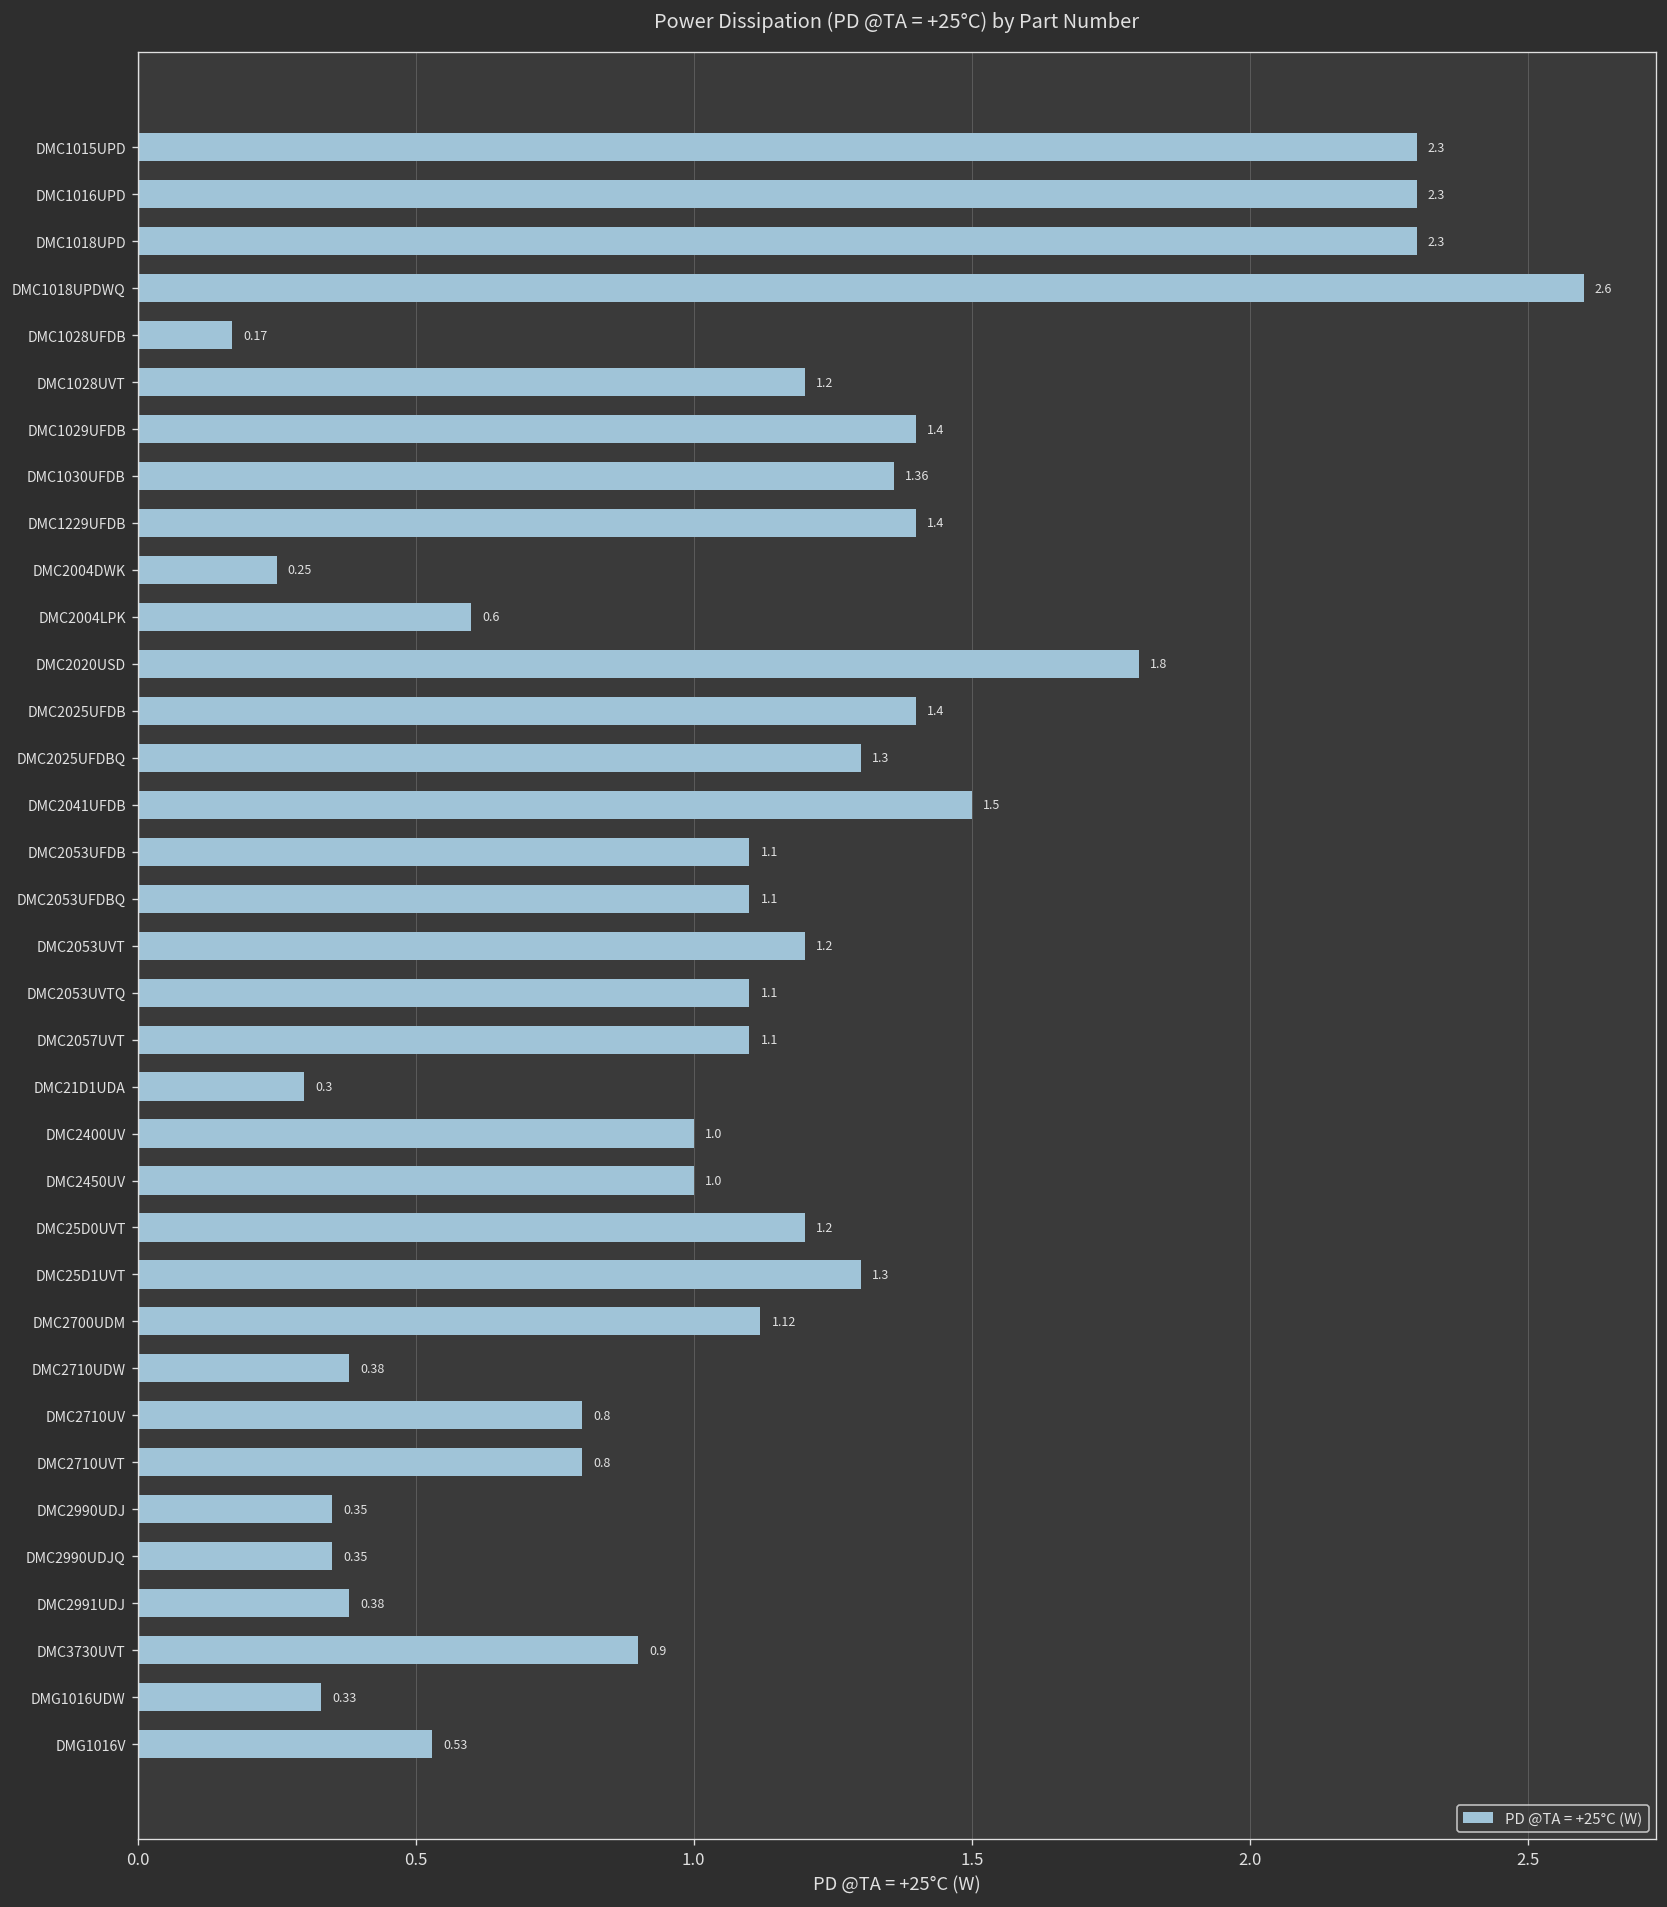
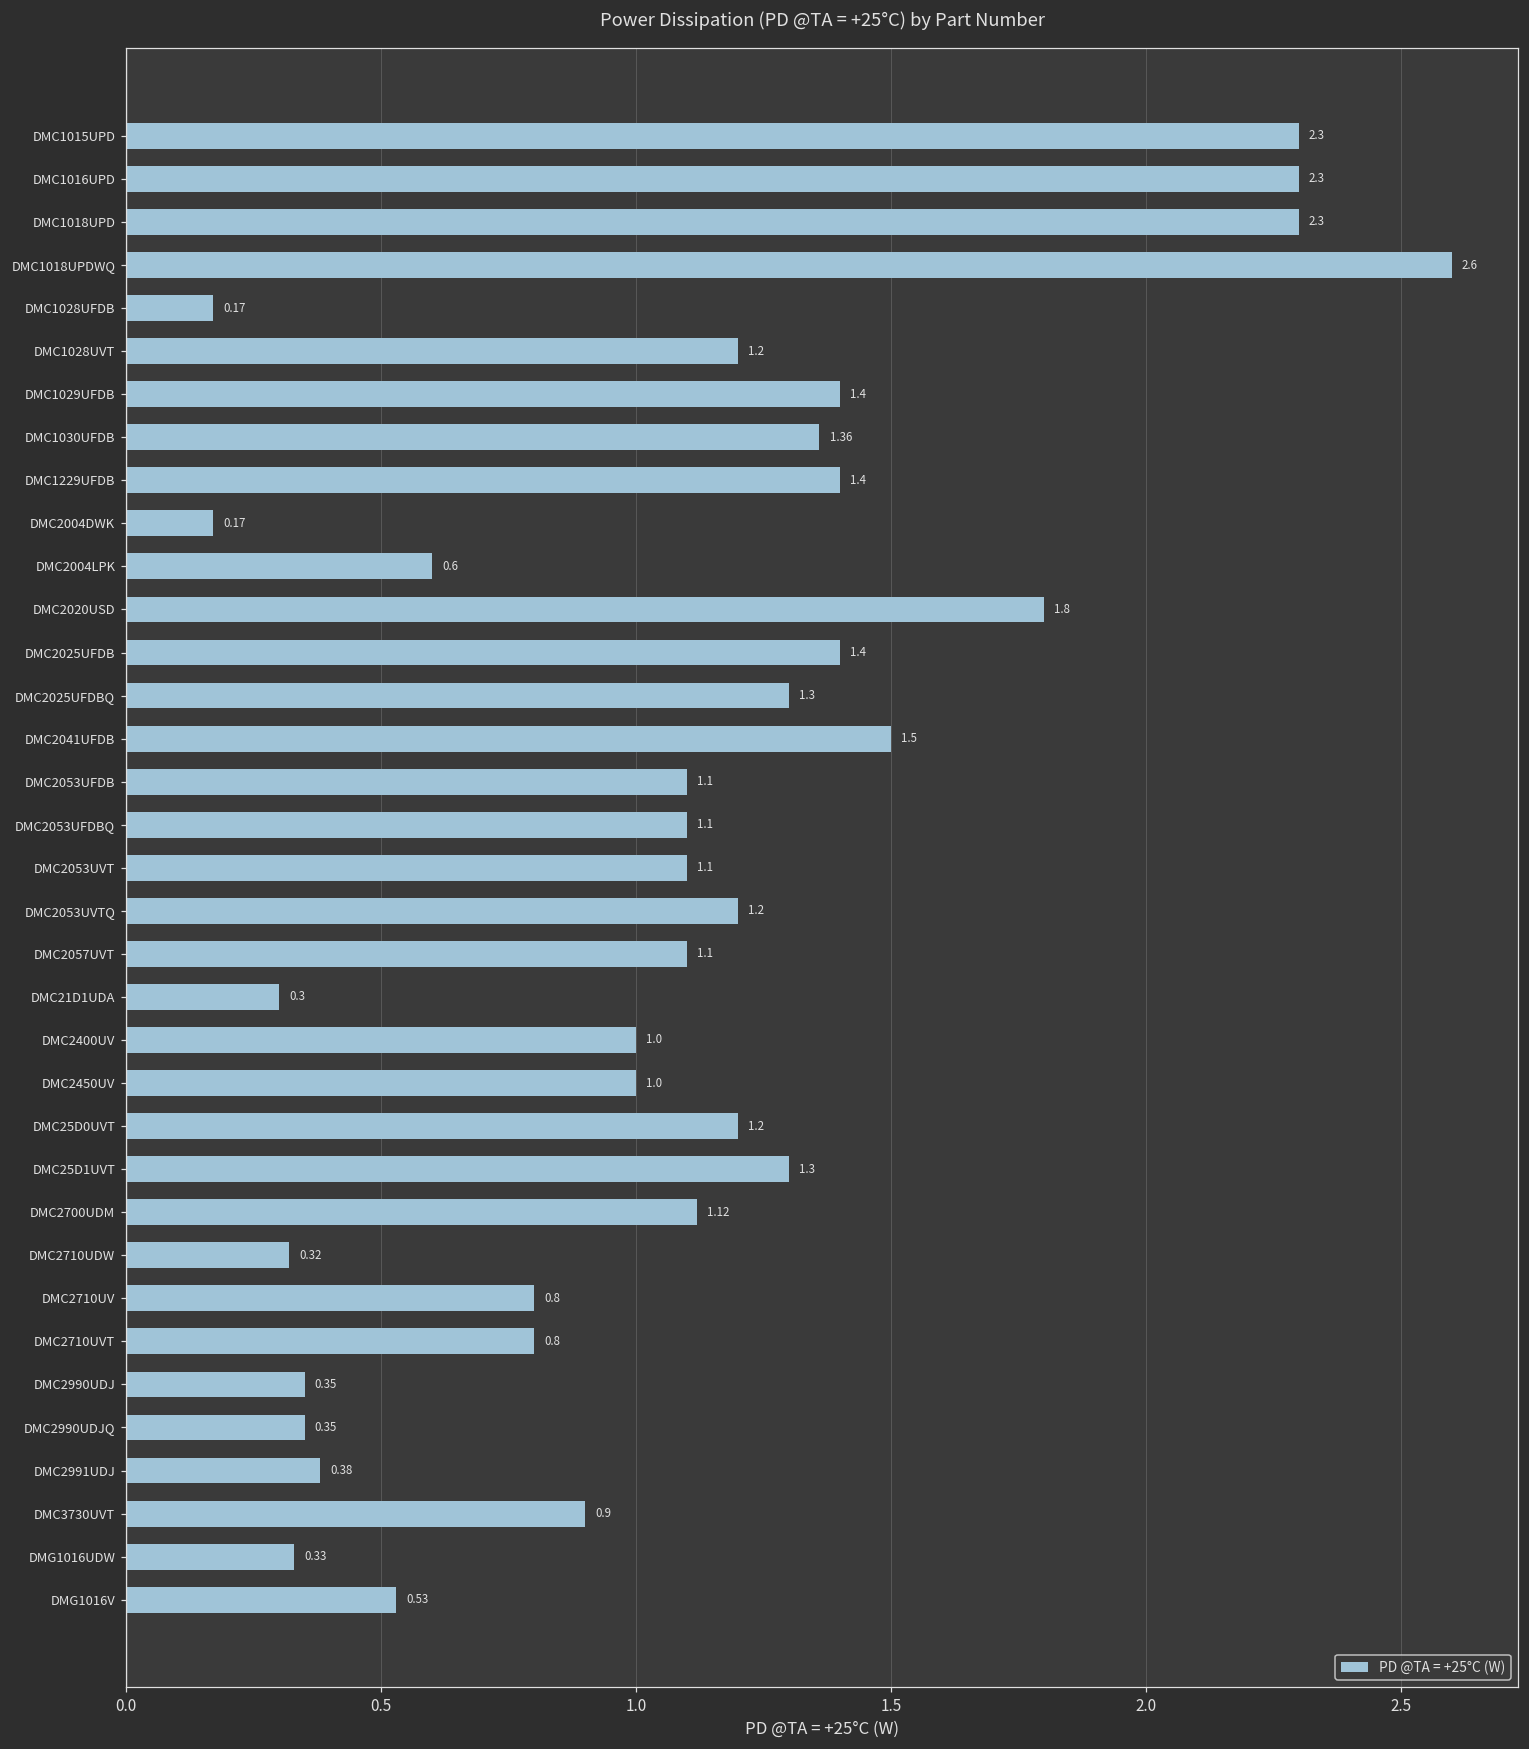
DMC2004DWK: 0.25 -> 0.17
DMC2053UVT: 1.2 -> 1.1
DMC2053UVTQ: 1.1 -> 1.2
DMC2710UDW: 0.38 -> 0.32
